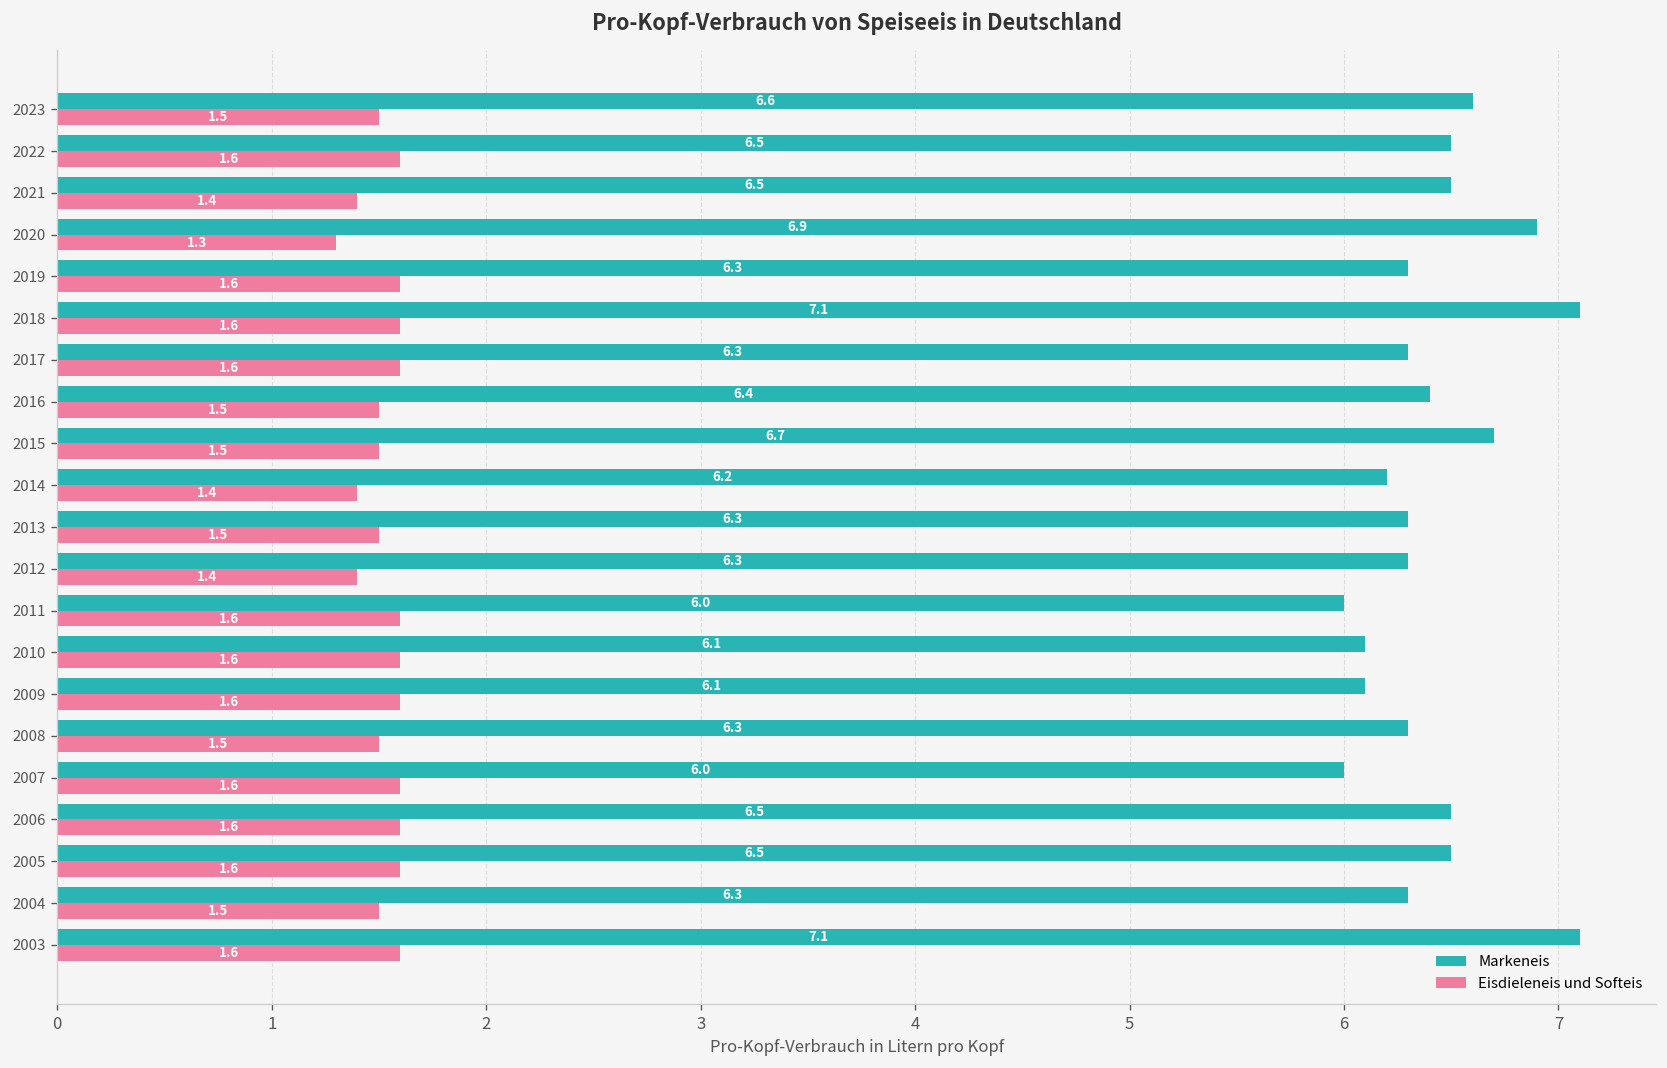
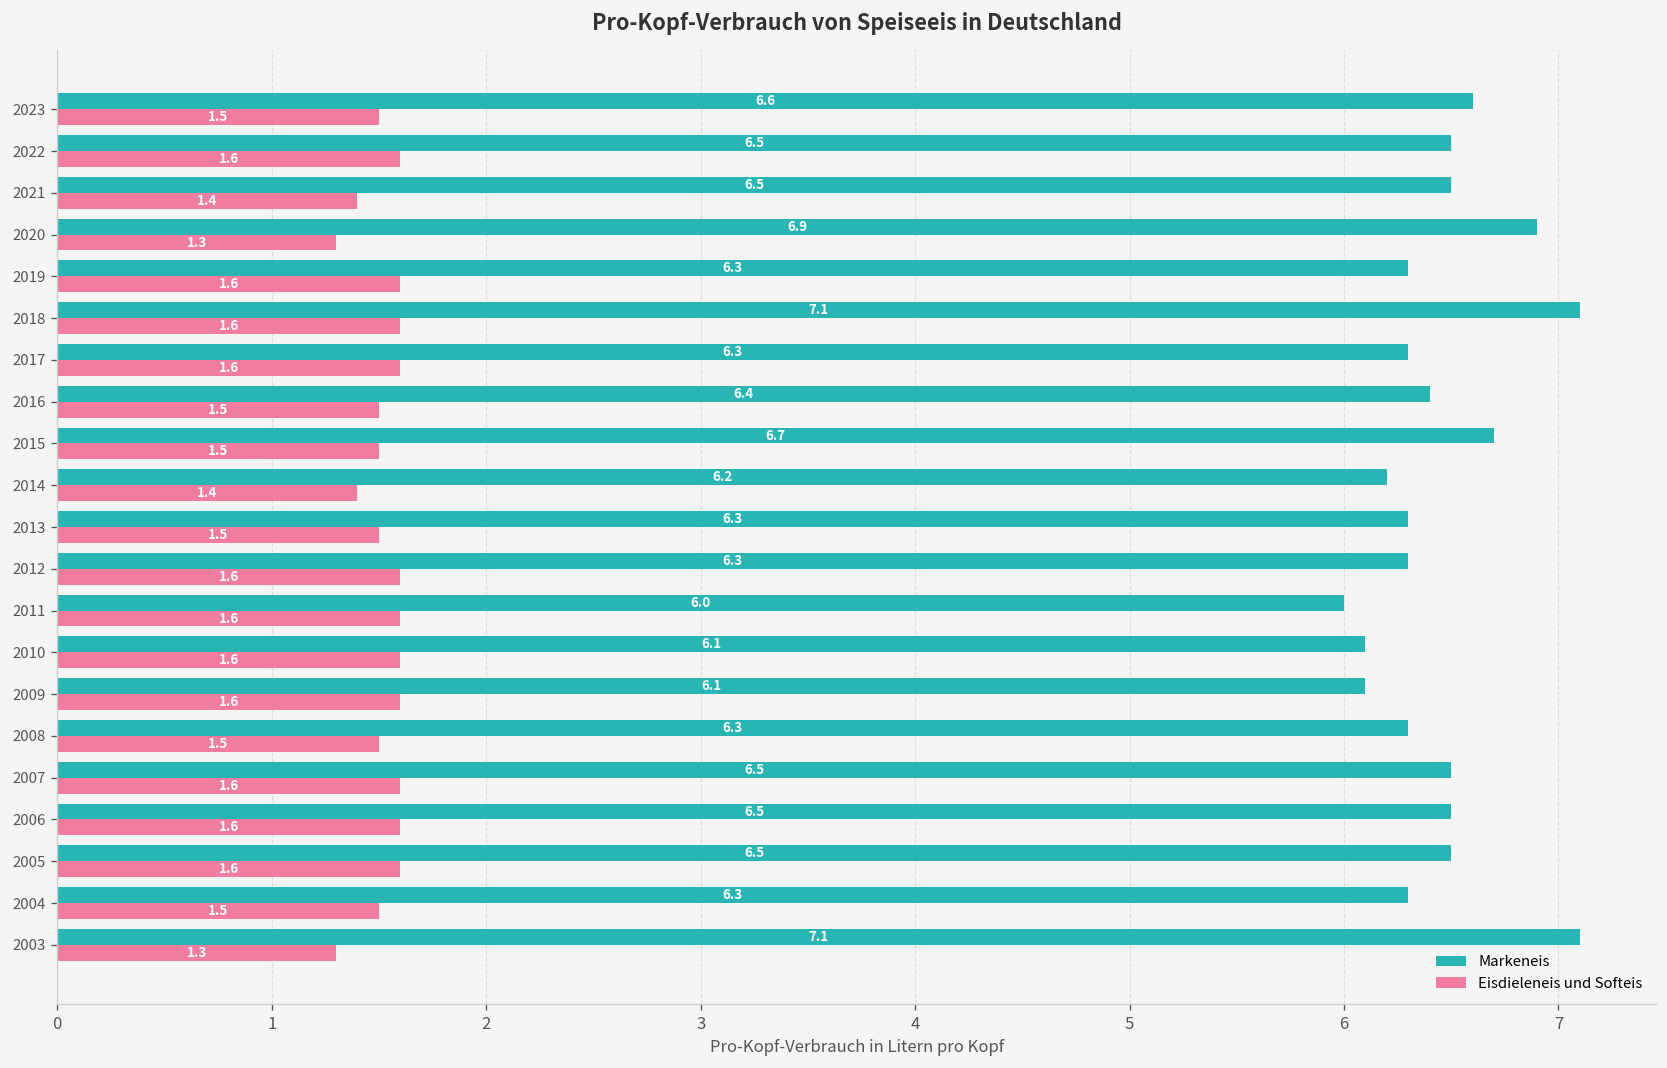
Eisdieleneis und Softeis, 2012: 1.4 -> 1.6
Markeneis, 2007: 6.0 -> 6.5
Eisdieleneis und Softeis, 2003: 1.6 -> 1.3
